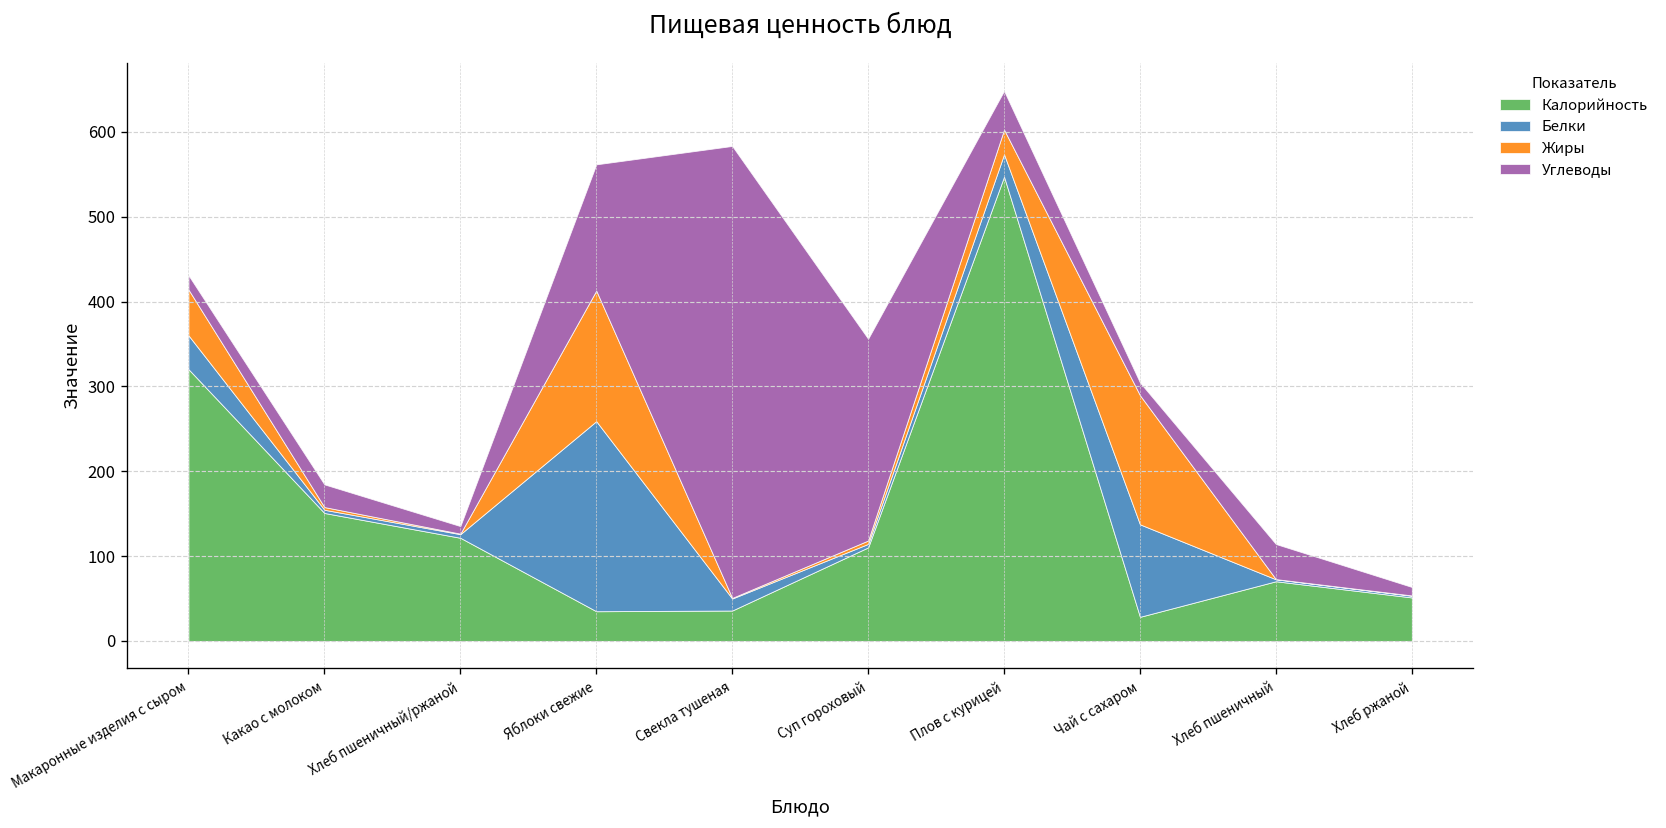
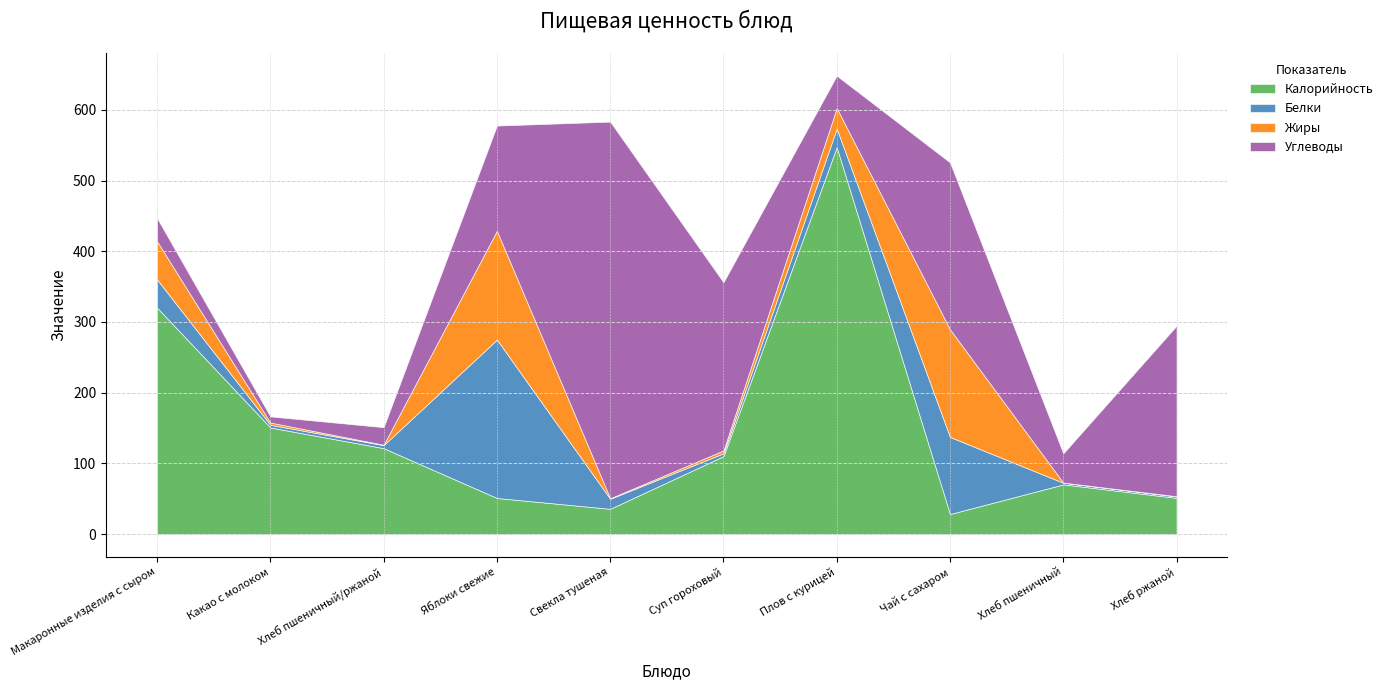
Углеводы, Макаронные изделия с сыром: 20 -> 30
Углеводы, Какао с молоком: 30 -> 10
Углеводы, Хлеб пшеничный/ржаной: 10 -> 20
Калорийность, Яблоки свежие: 40 -> 50
Углеводы, Чай с сахаром: 20 -> 240
Углеводы, Хлеб ржаной: 10 -> 240
